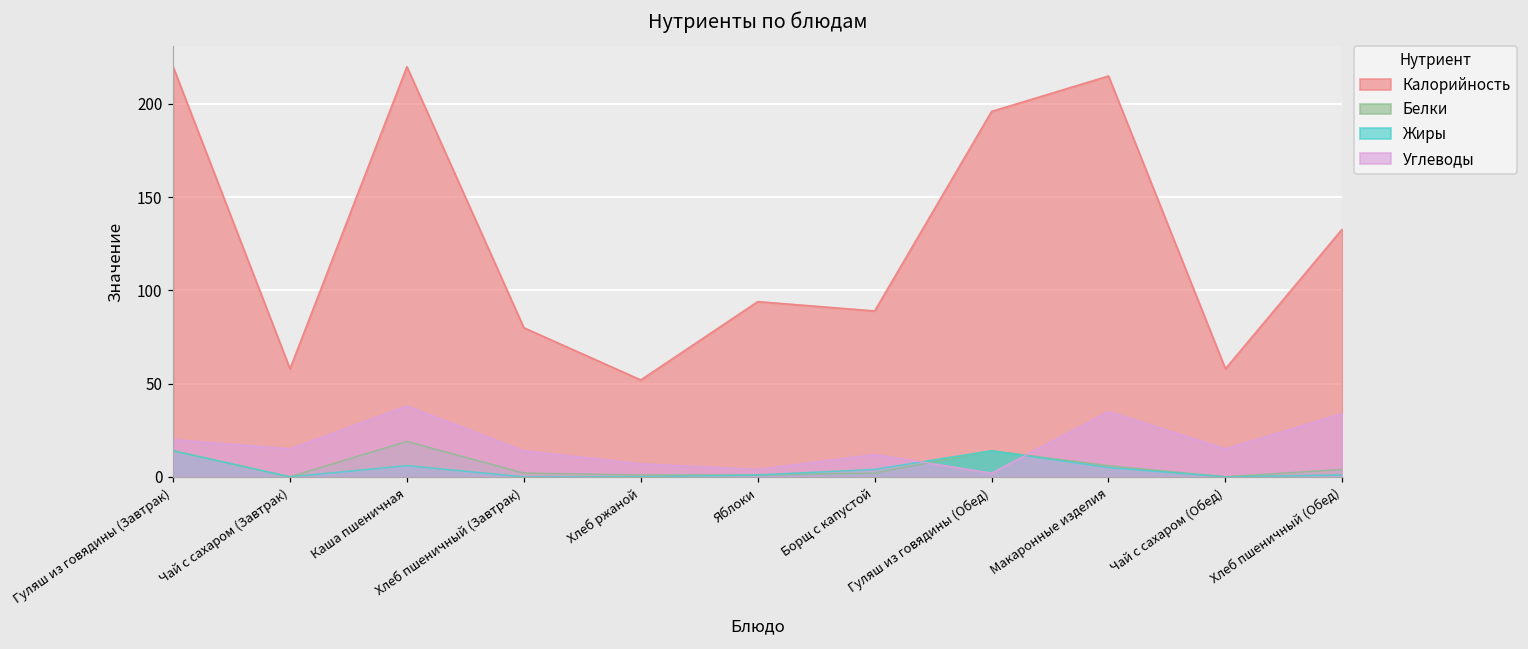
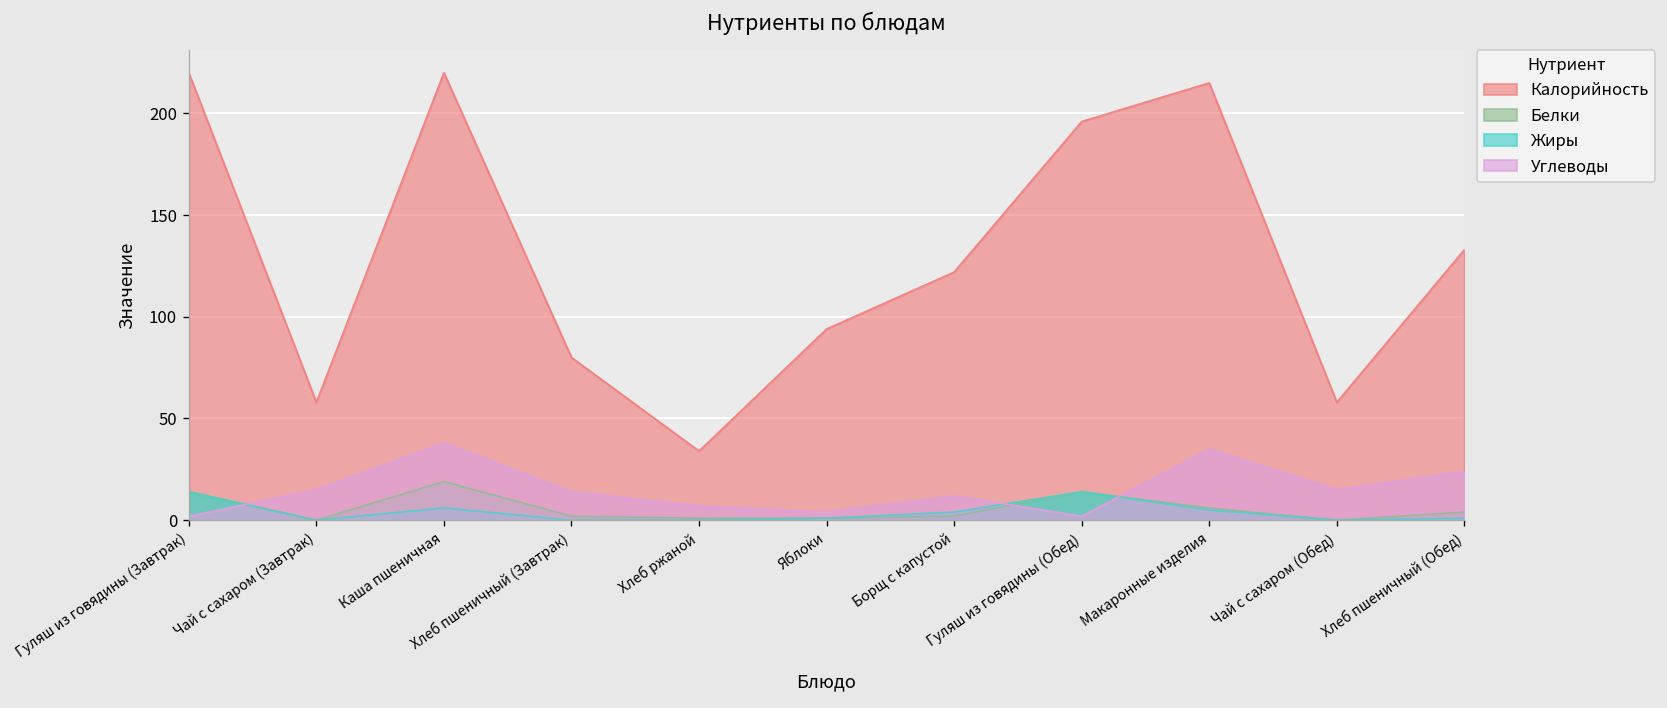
Углеводы, Гуляш из говядины (Завтрак): 20 -> 2
Калорийность, Хлеб ржаной: 52 -> 34
Калорийность, Борщ с капустой: 89 -> 122
Углеводы, Хлеб пшеничный (Обед): 34 -> 24
